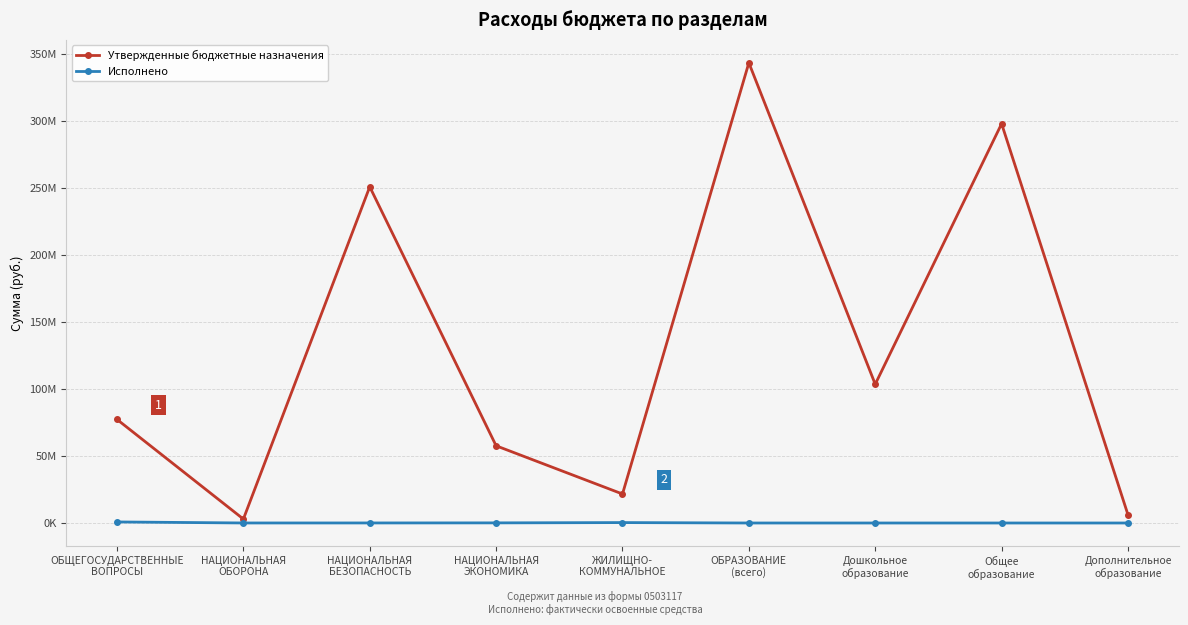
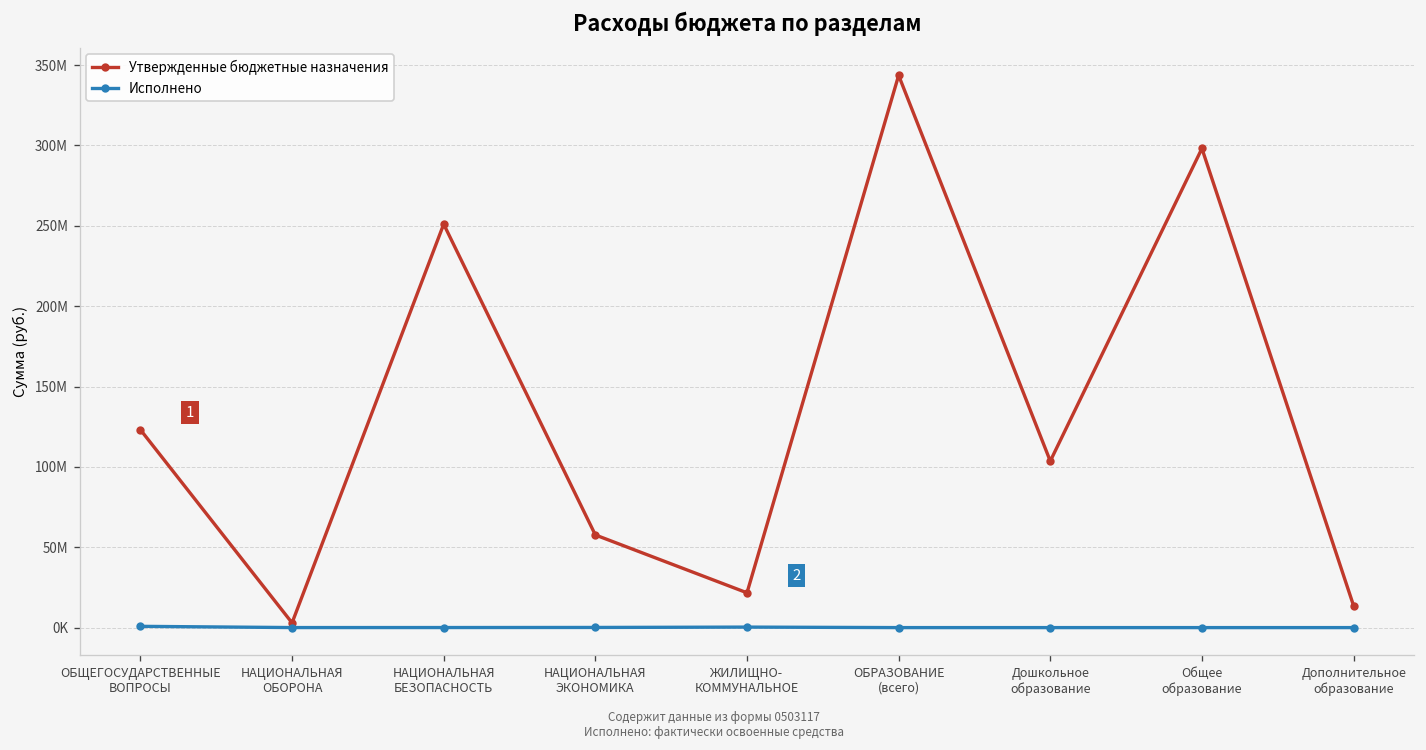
Утвержденные бюджетные назначения, ОБЩЕГОСУДАРСТВЕННЫЕ ВОПРОСЫ: 77000000 -> 123000000
Утвержденные бюджетные назначения, Дополнительное образование: 6000000 -> 14000000
